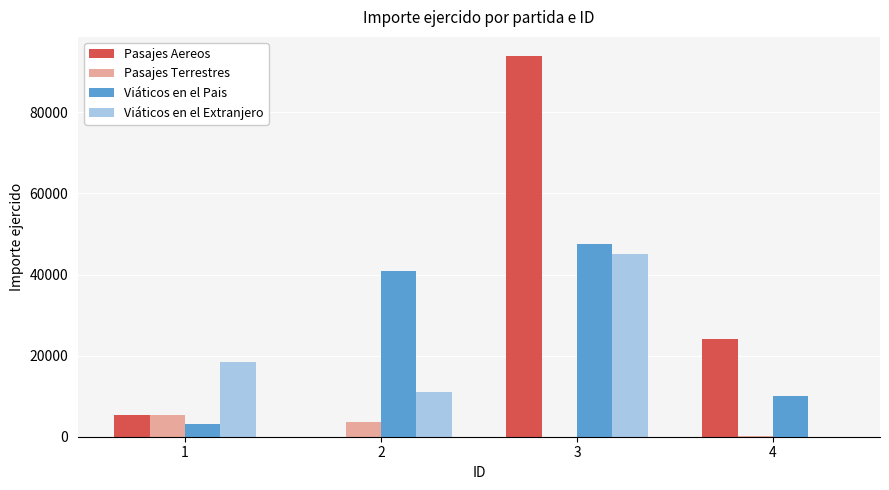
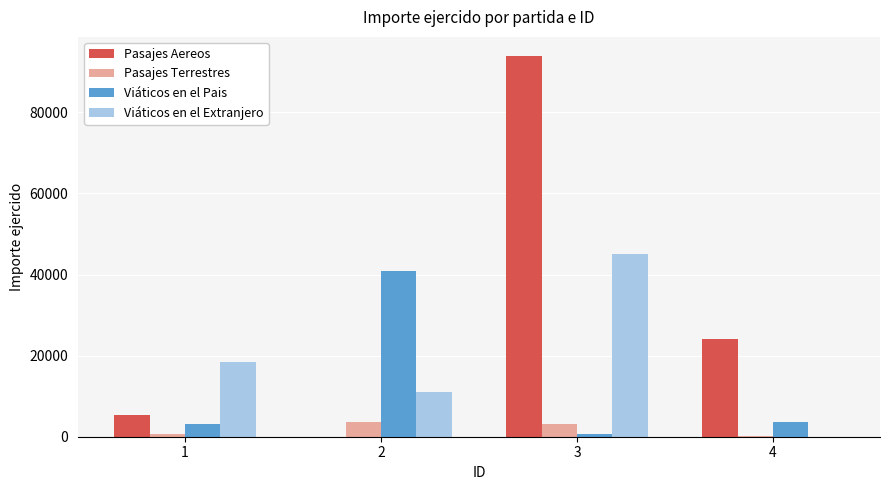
Pasajes Terrestres, 1: 5000 -> 1000
Pasajes Terrestres, 3: 0 -> 3000
Viáticos en el Pais, 3: 48000 -> 1000
Viáticos en el Pais, 4: 10000 -> 4000
